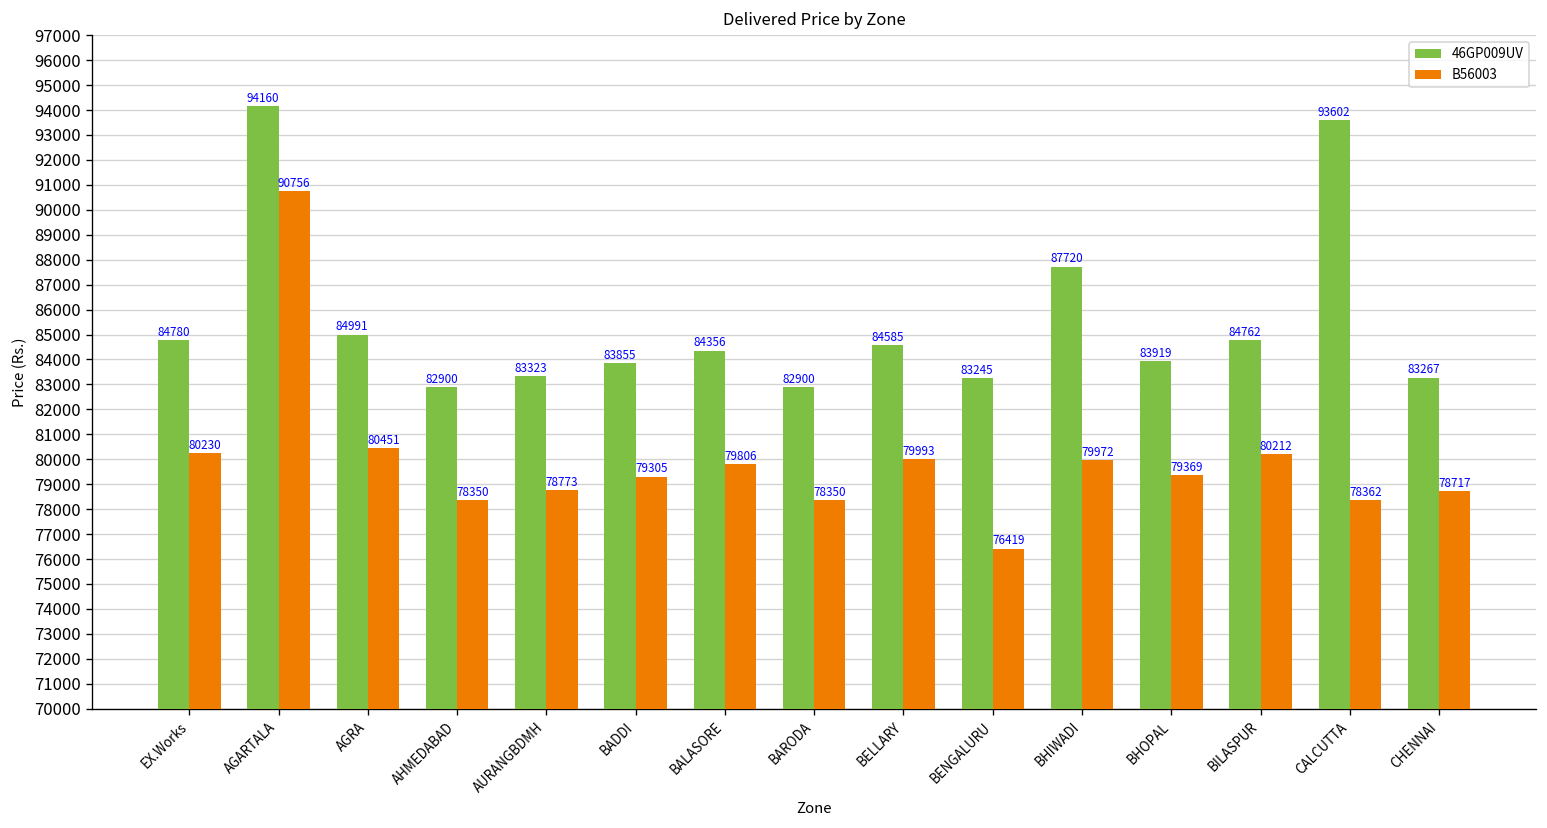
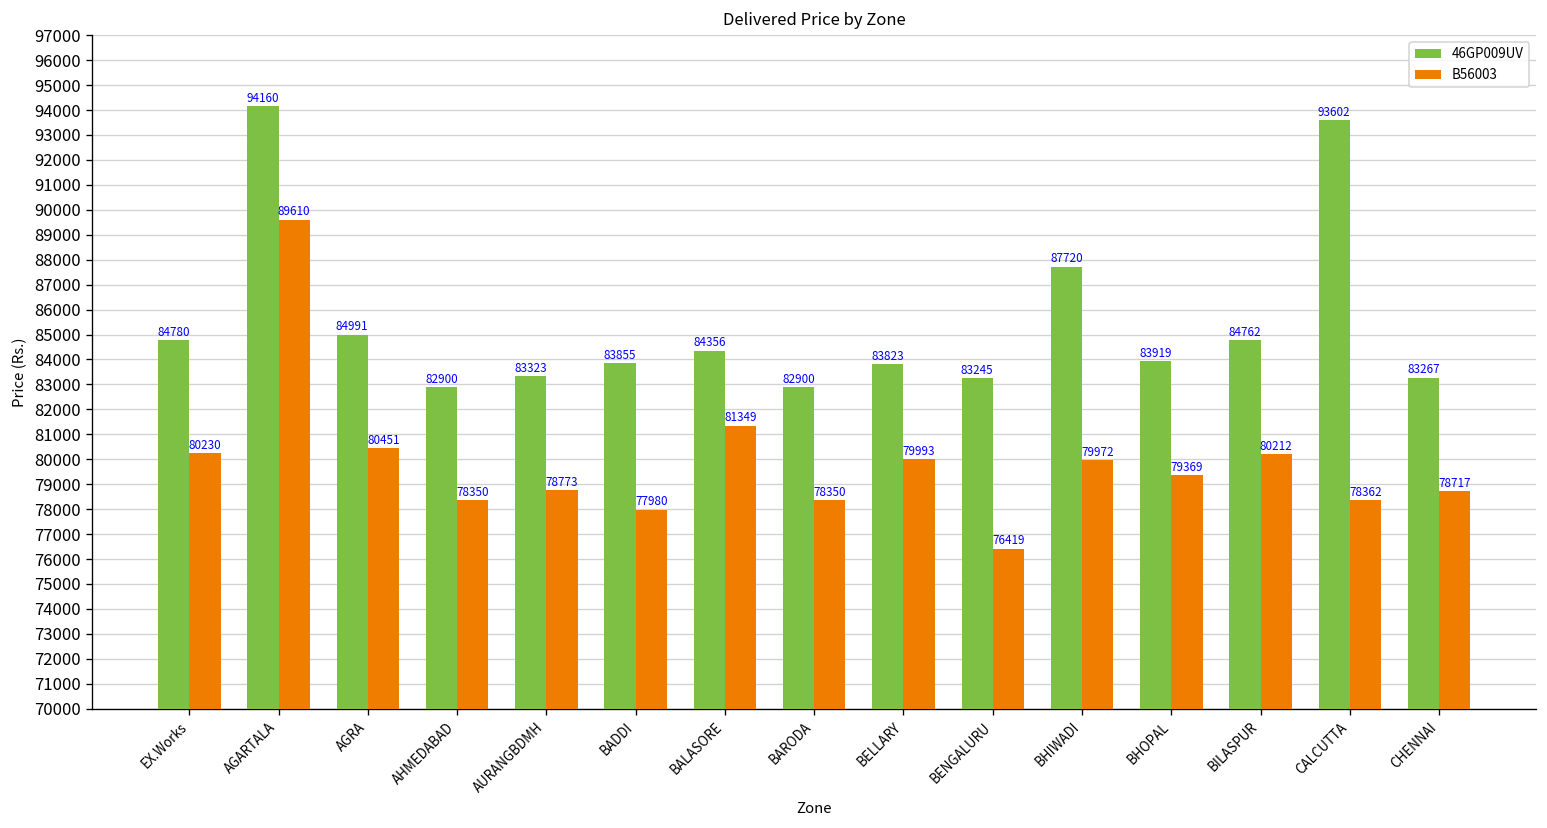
B56003, AGARTALA: 90756 -> 89610
B56003, BADDI: 79305 -> 77980
B56003, BALASORE: 79806 -> 81349
46GP009UV, BELLARY: 84585 -> 83823
